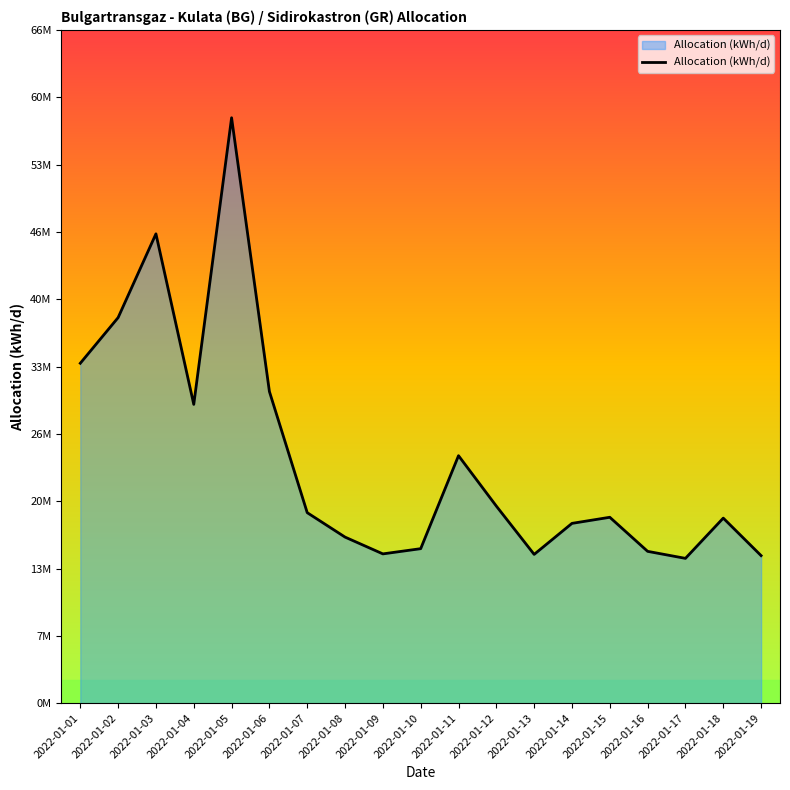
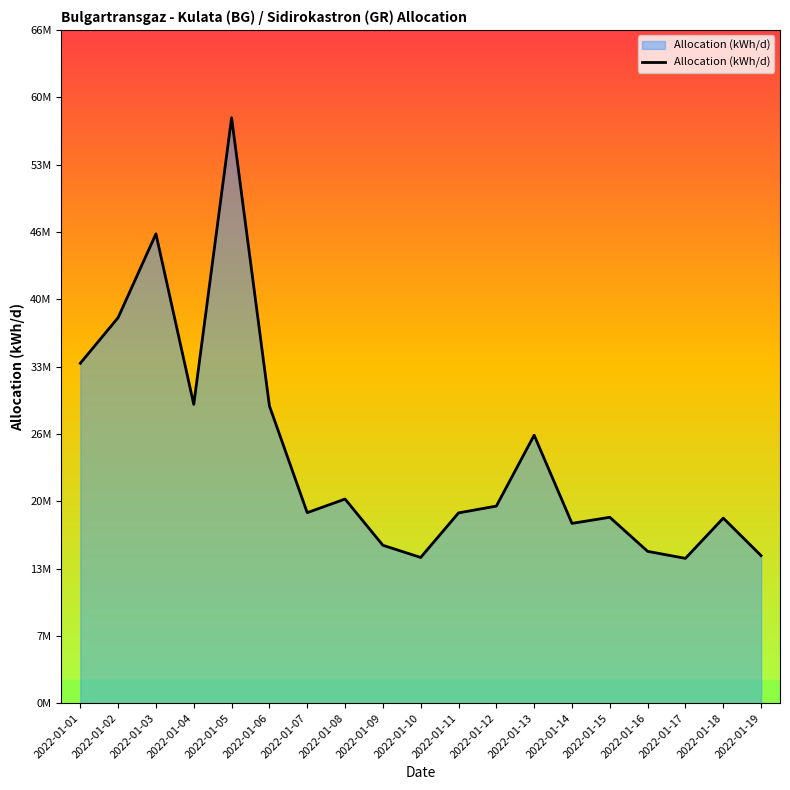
2022-01-06: 30600000 -> 29200000
2022-01-08: 16300000 -> 20100000
2022-01-09: 14700000 -> 15500000
2022-01-10: 15200000 -> 14300000
2022-01-11: 24300000 -> 18700000
2022-01-13: 14600000 -> 26300000
